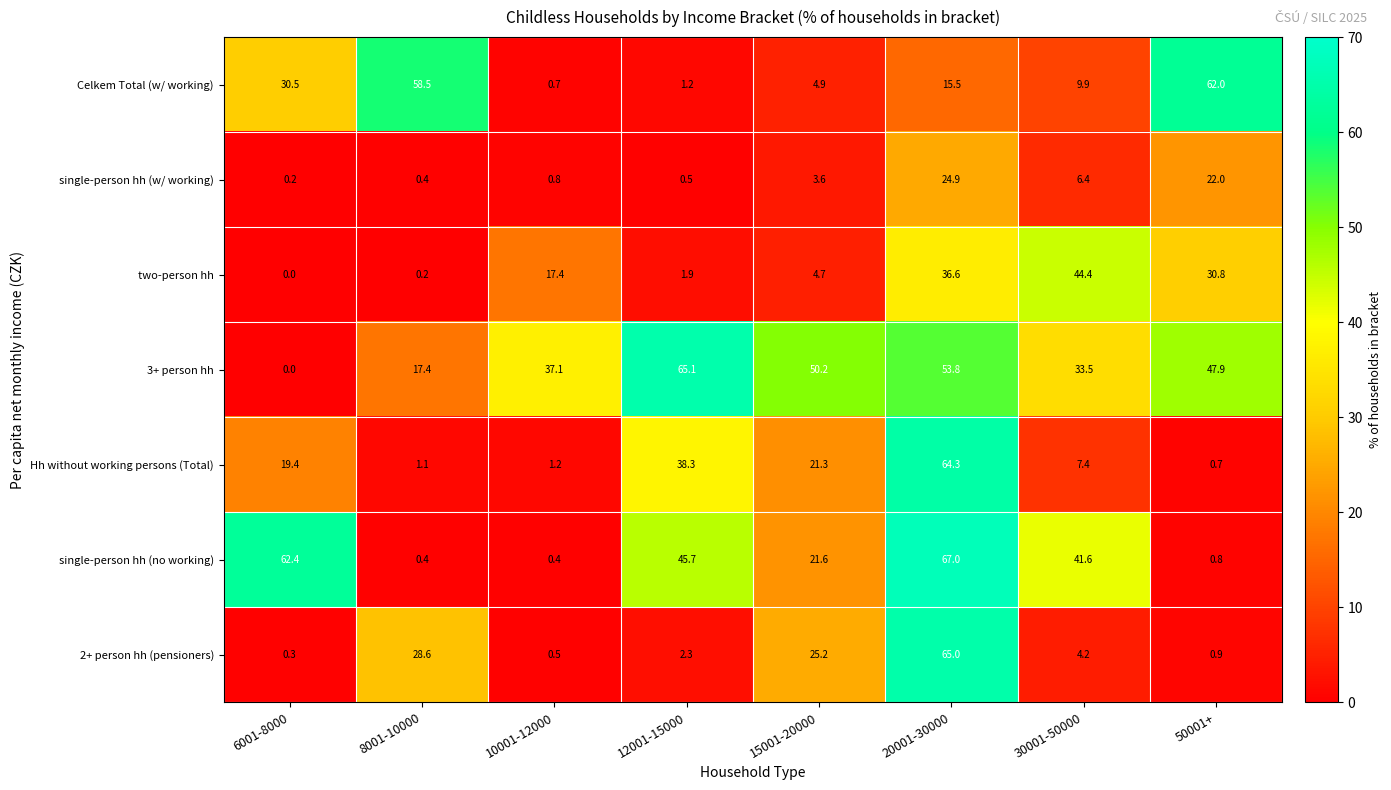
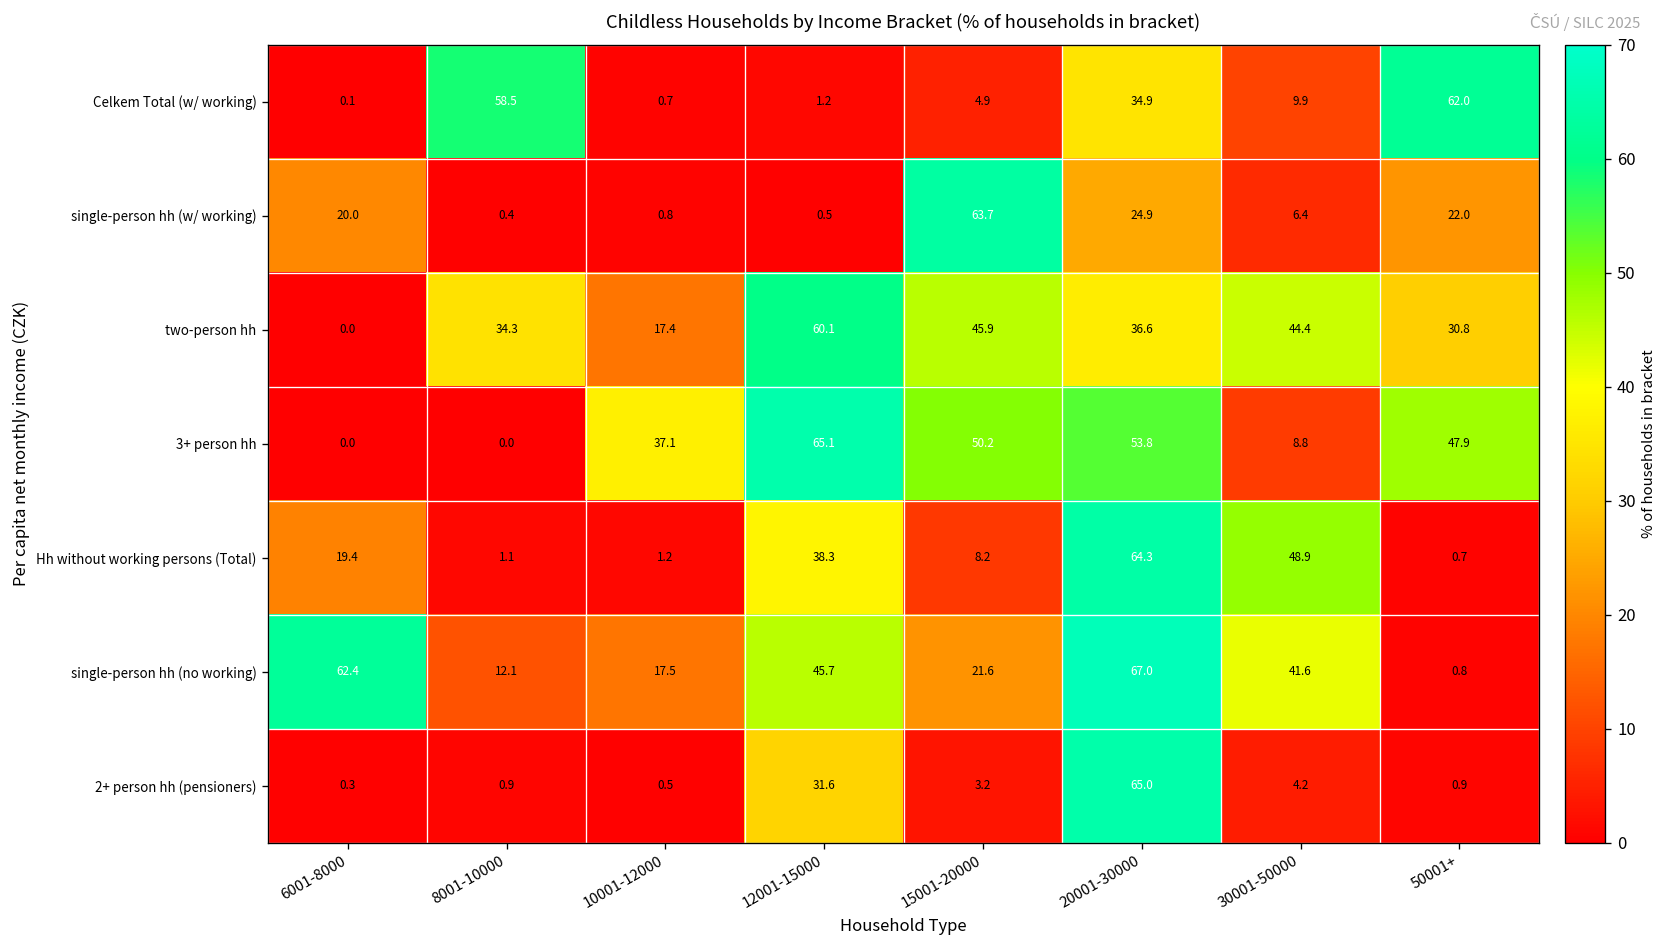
Celkem Total (w/ working), 6001-8000: 30.5 -> 0.1
Celkem Total (w/ working), 20001-30000: 15.5 -> 34.9
single-person hh (w/ working), 6001-8000: 0.2 -> 20.0
single-person hh (w/ working), 15001-20000: 3.6 -> 63.7
two-person hh, 8001-10000: 0.2 -> 34.3
two-person hh, 12001-15000: 1.9 -> 60.1
two-person hh, 15001-20000: 4.7 -> 45.9
3+ person hh, 8001-10000: 17.4 -> 0.0
3+ person hh, 30001-50000: 33.5 -> 8.8
Hh without working persons (Total), 15001-20000: 21.3 -> 8.2
Hh without working persons (Total), 30001-50000: 7.4 -> 48.9
single-person hh (no working), 8001-10000: 0.4 -> 12.1
single-person hh (no working), 10001-12000: 0.4 -> 17.5
2+ person hh (pensioners), 8001-10000: 28.6 -> 0.9
2+ person hh (pensioners), 12001-15000: 2.3 -> 31.6
2+ person hh (pensioners), 15001-20000: 25.2 -> 3.2
